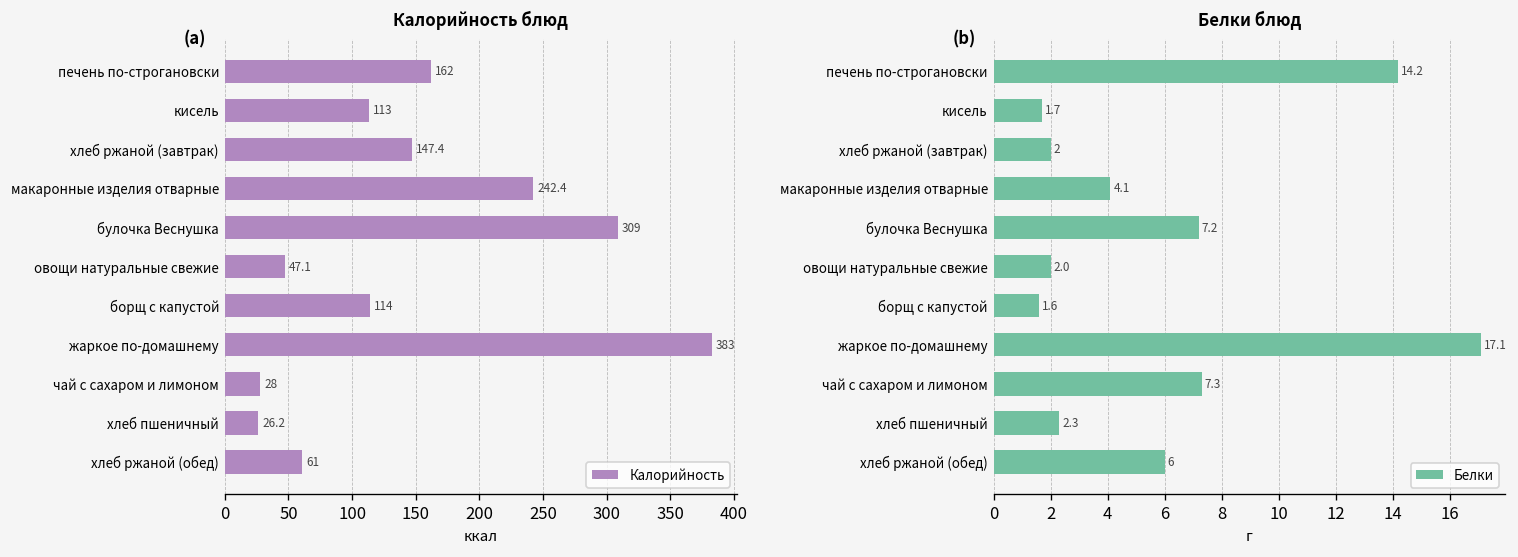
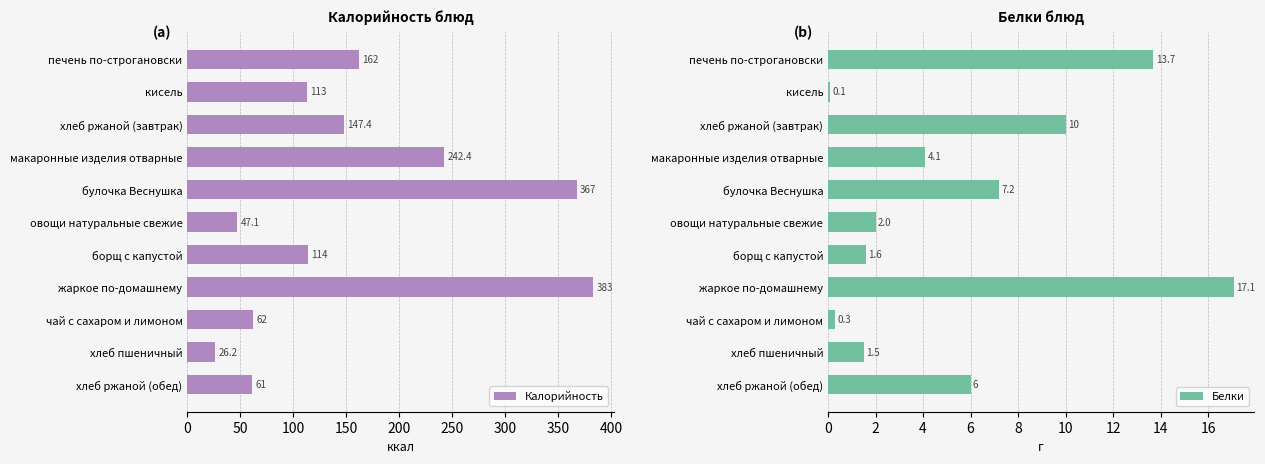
Калорийность блюд, булочка Веснушка: 309 -> 367
Калорийность блюд, чай с сахаром и лимоном: 28 -> 62
Белки блюд, печень по-строгановски: 14.2 -> 13.7
Белки блюд, кисель: 1.7 -> 0.1
Белки блюд, хлеб ржаной (завтрак): 2 -> 10
Белки блюд, чай с сахаром и лимоном: 7.3 -> 0.3
Белки блюд, хлеб пшеничный: 2.3 -> 1.5
